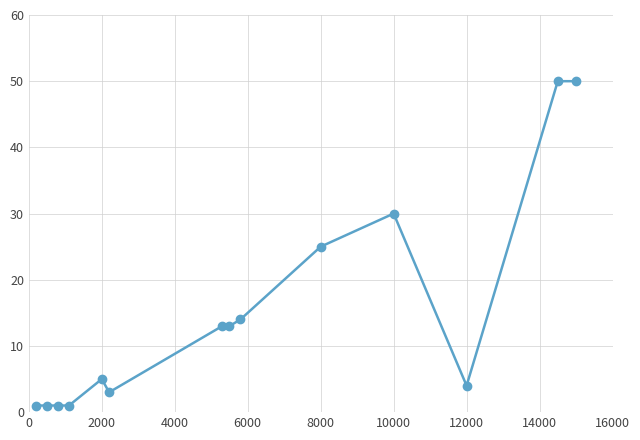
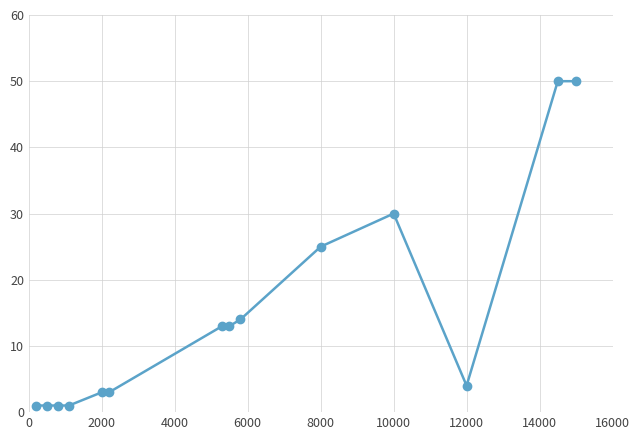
2000: 5 -> 3
